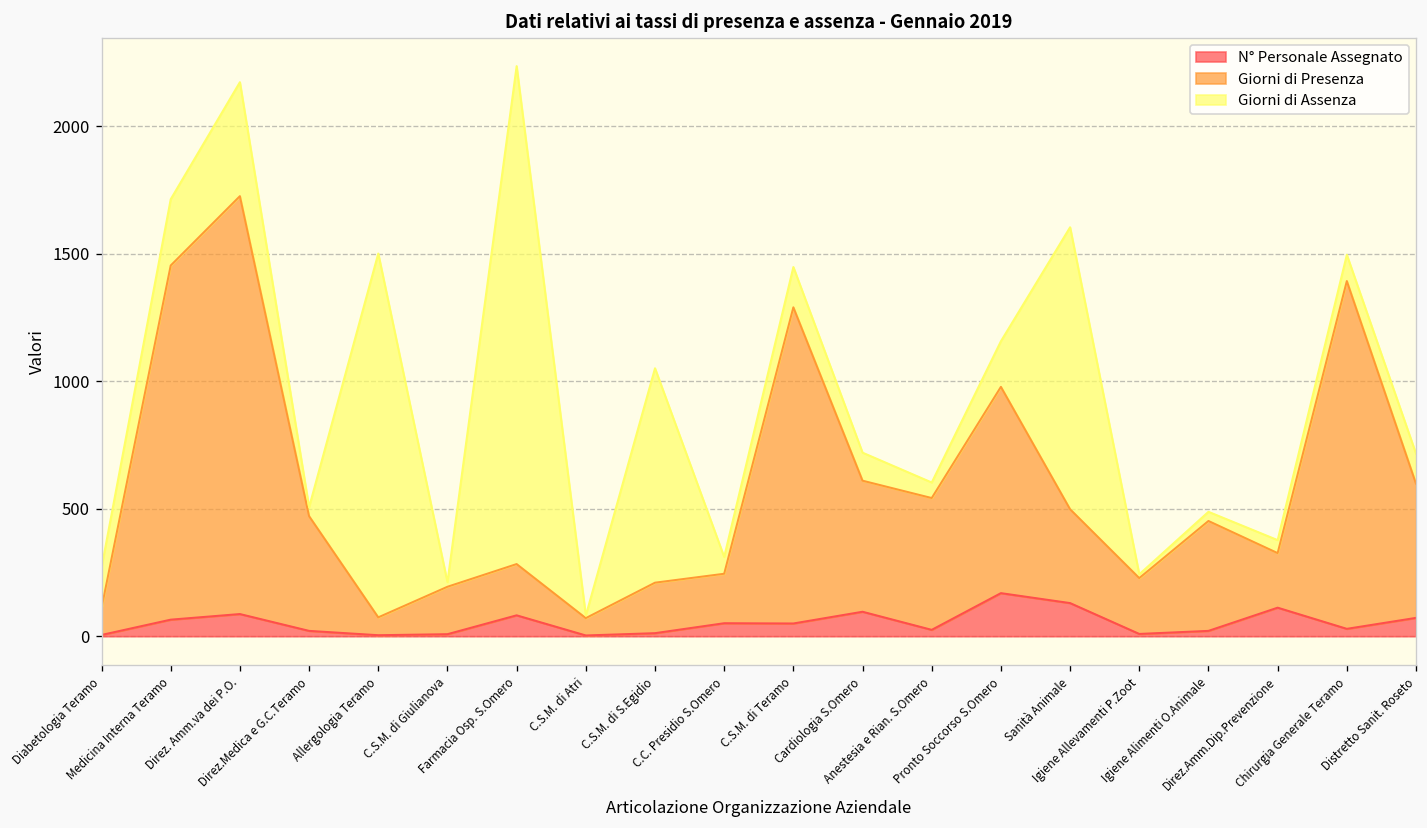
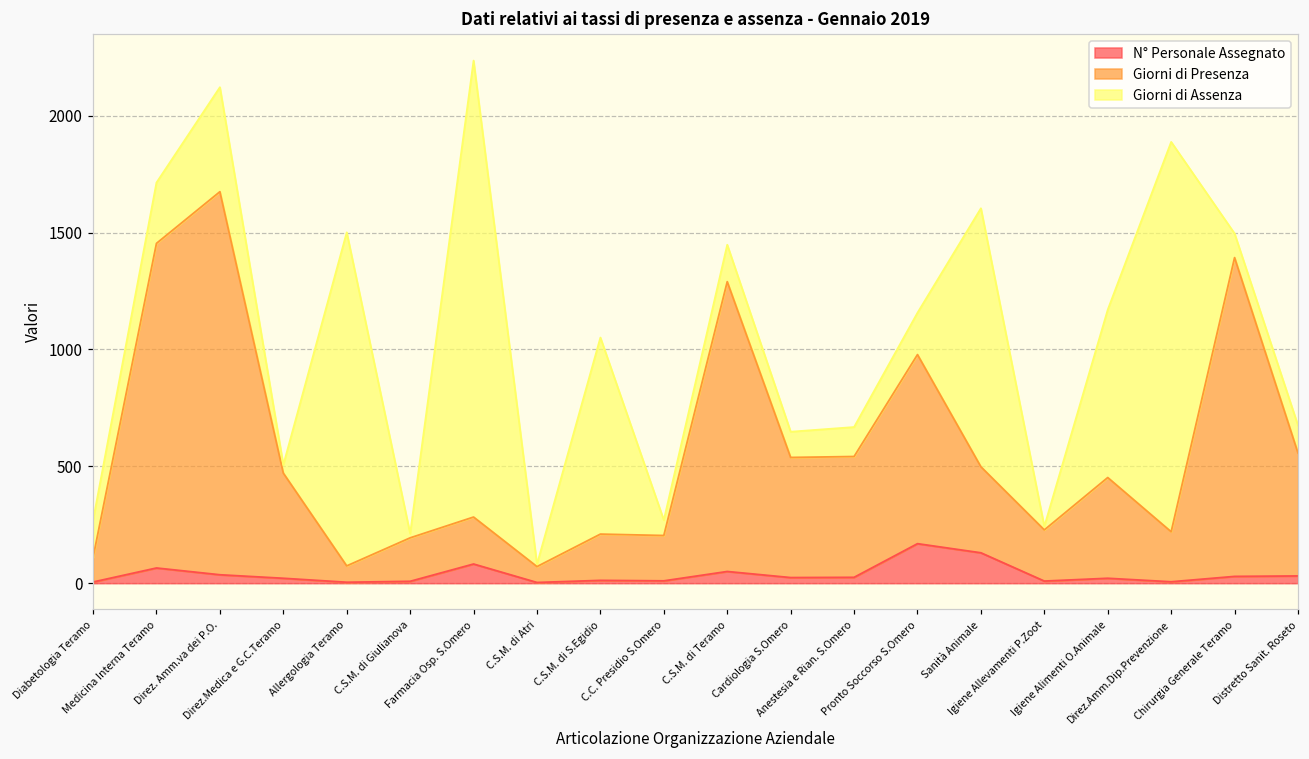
N° Personale Assegnato, Direz. Amm.va dei P.O.: 90 -> 40
N° Personale Assegnato, C.C. Presidio S.Omero: 50 -> 10
N° Personale Assegnato, Cardiologia S.Omero: 100 -> 20
Giorni di Assenza, Anestesia e Rian. S.Omero: 60 -> 130
Giorni di Assenza, Igiene Alimenti O.Animale: 40 -> 720
N° Personale Assegnato, Direz.Amm.Dip.Prevenzione: 110 -> 10
Giorni di Assenza, Direz.Amm.Dip.Prevenzione: 50 -> 1670
N° Personale Assegnato, Distretto Sanit. Roseto: 70 -> 30
